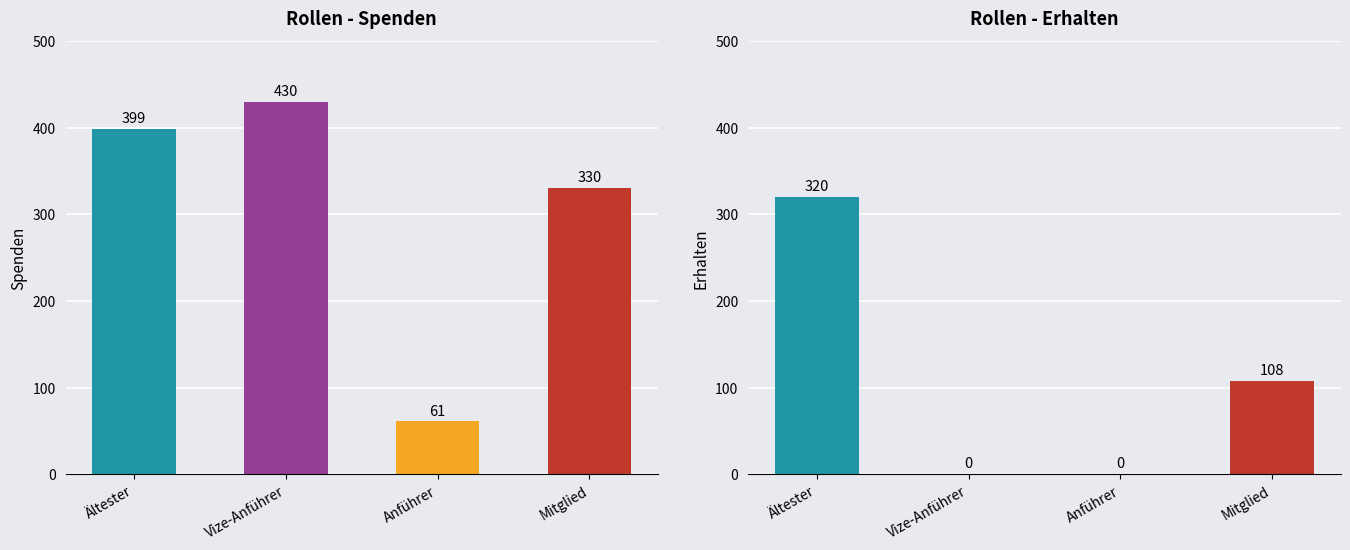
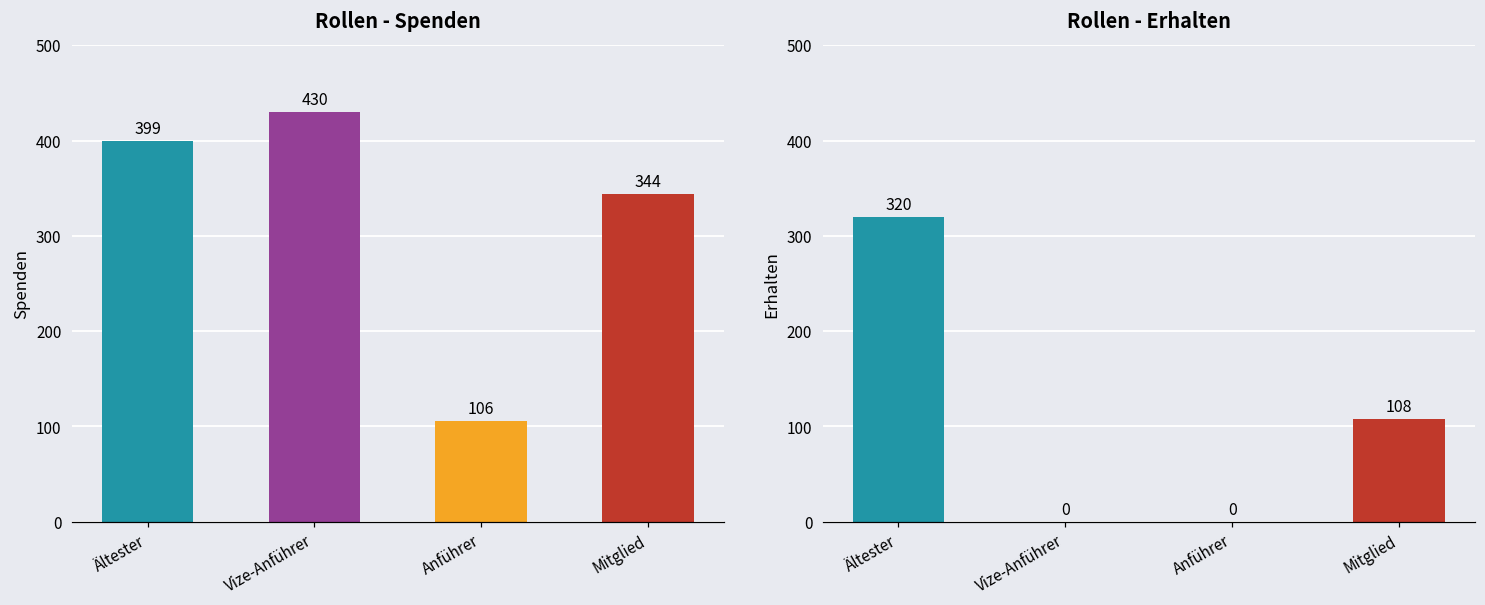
Rollen - Spenden, Anführer: 61 -> 106
Rollen - Spenden, Mitglied: 330 -> 344
